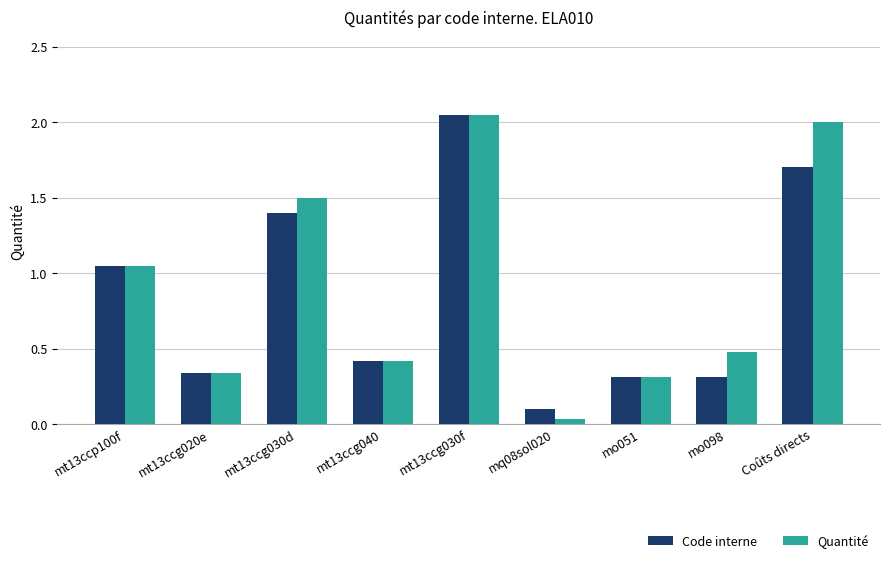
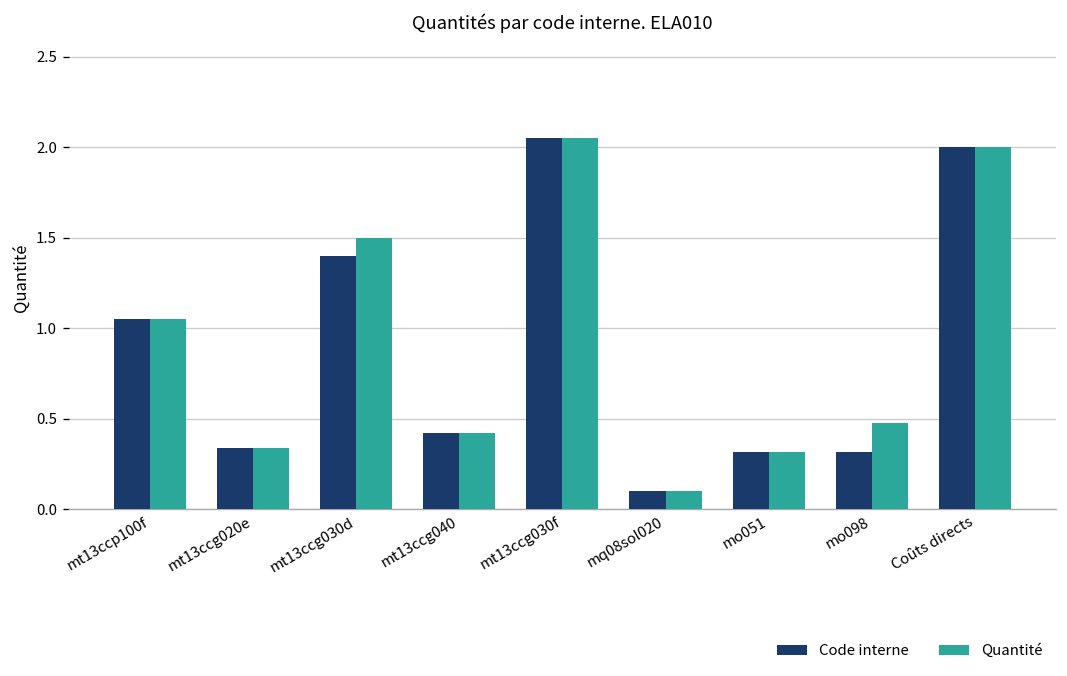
Quantité, mq08sol020: 0.04 -> 0.10
Code interne, Coûts directs: 1.7 -> 2.0
